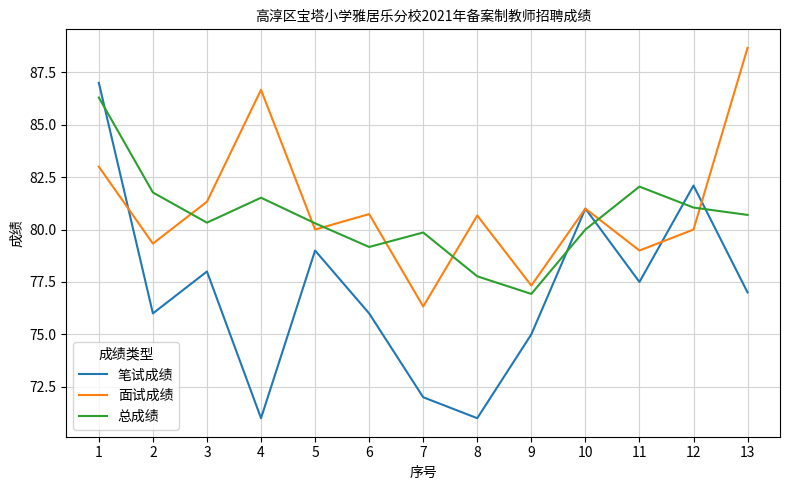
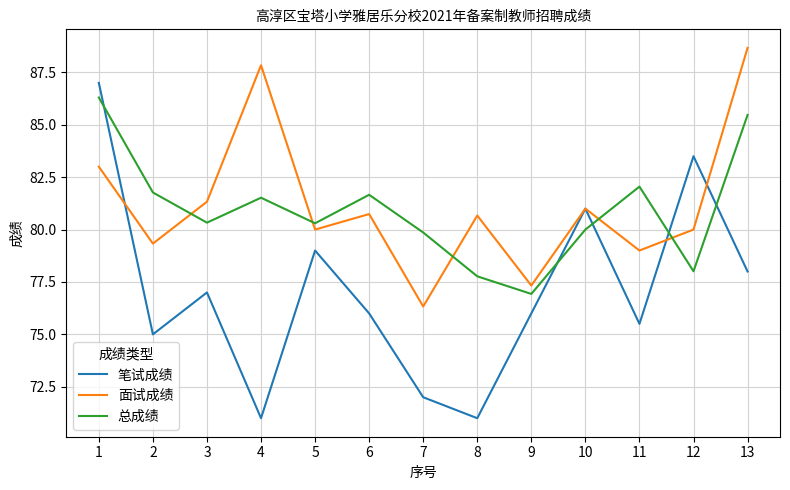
笔试成绩, 2: 76 -> 75
笔试成绩, 3: 78 -> 77
面试成绩, 4: 86.7 -> 87.8
总成绩, 6: 79.2 -> 81.7
笔试成绩, 9: 75 -> 76
笔试成绩, 11: 77.5 -> 75.5
笔试成绩, 12: 82.1 -> 83.5
总成绩, 12: 81.1 -> 78.0
笔试成绩, 13: 77 -> 78
总成绩, 13: 80.7 -> 85.5
